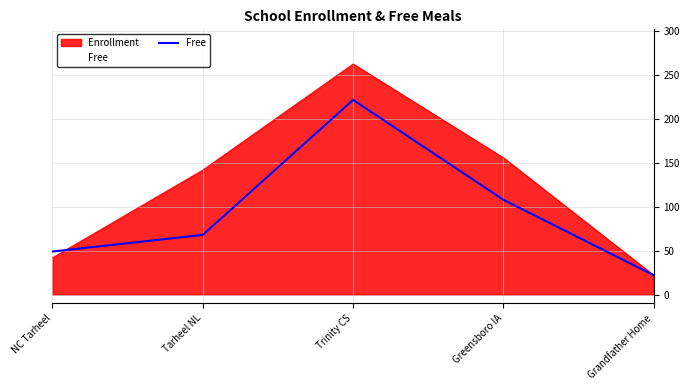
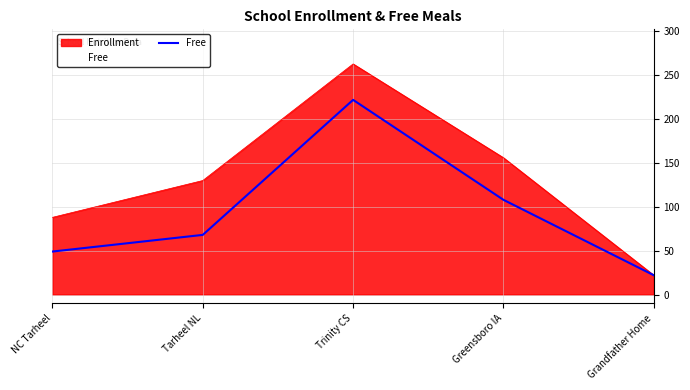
Enrollment, NC Tarheel: 40 -> 90
Enrollment, Tarheel NL: 140 -> 130
